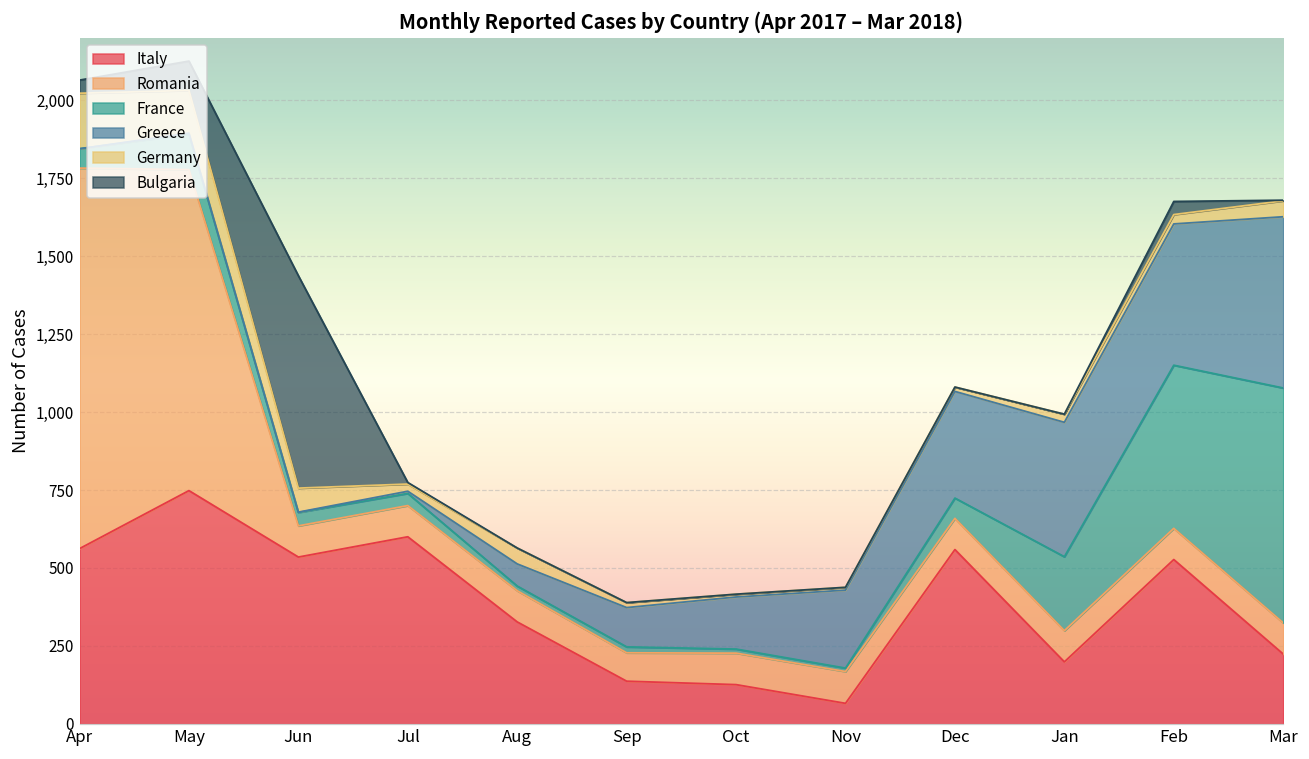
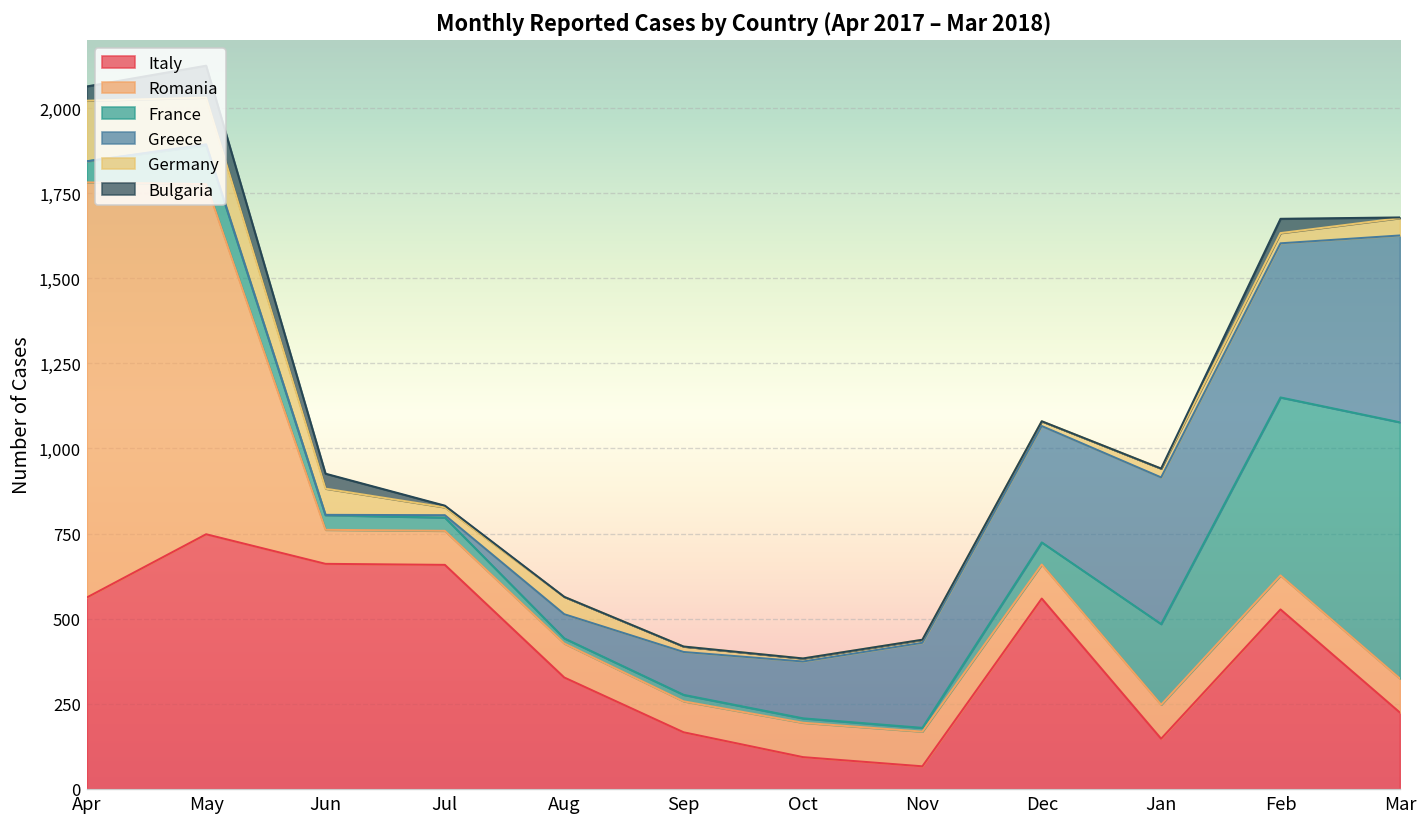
Italy, Jun: 540 -> 660
Bulgaria, Jun: 680 -> 40
Italy, Jul: 600 -> 660
Italy, Sep: 140 -> 170
Italy, Oct: 130 -> 90
Italy, Jan: 200 -> 150
